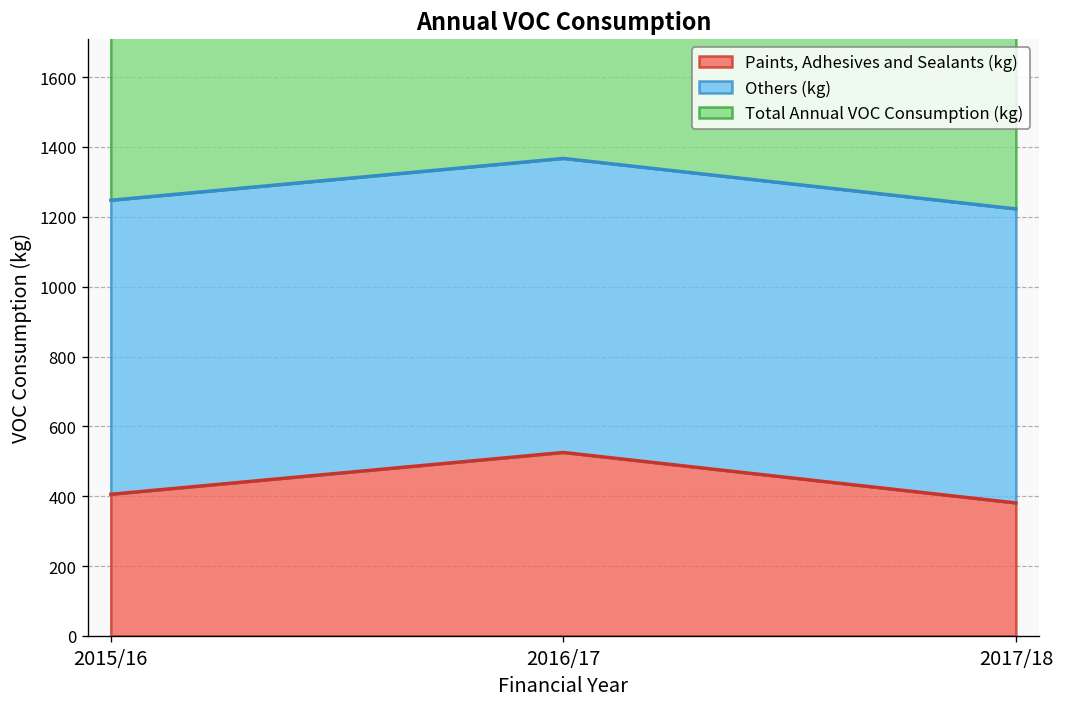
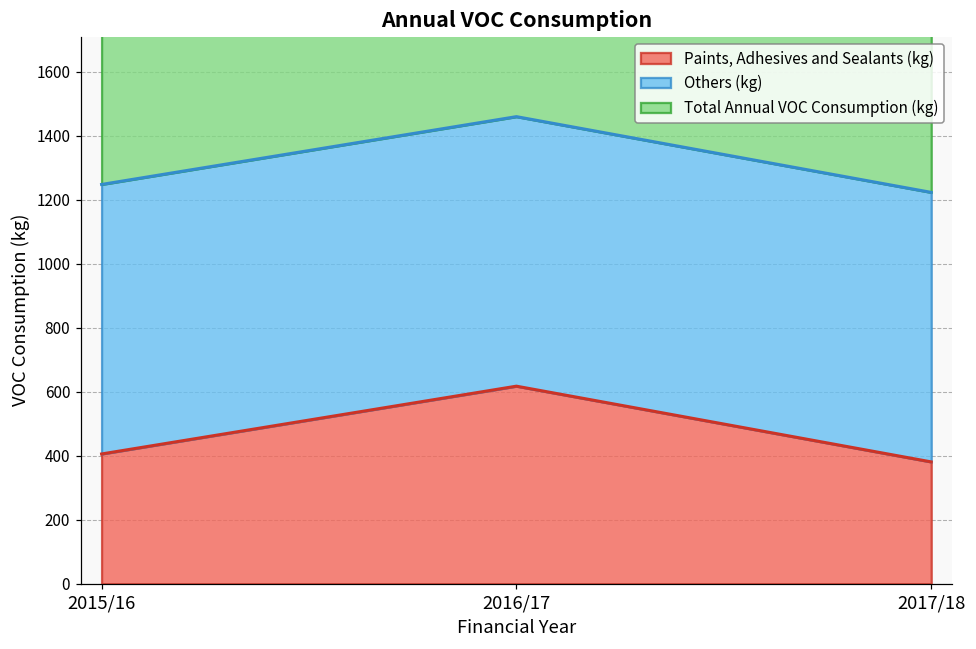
Paints, Adhesives and Sealants (kg), 2016/17: 530 -> 620
